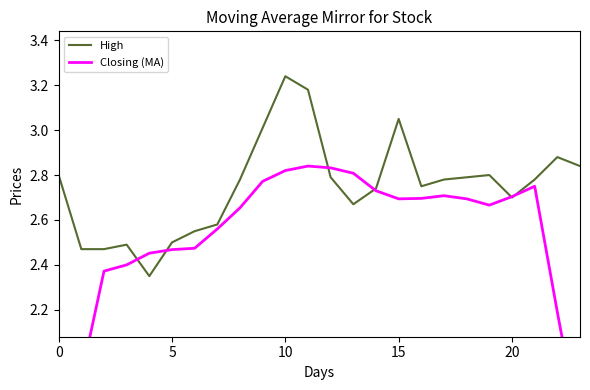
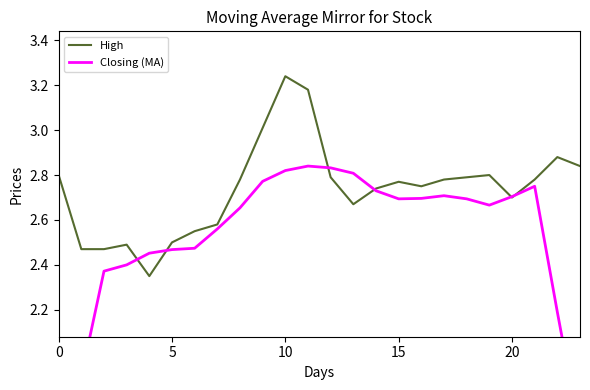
High, 15: 3.05 -> 2.77
